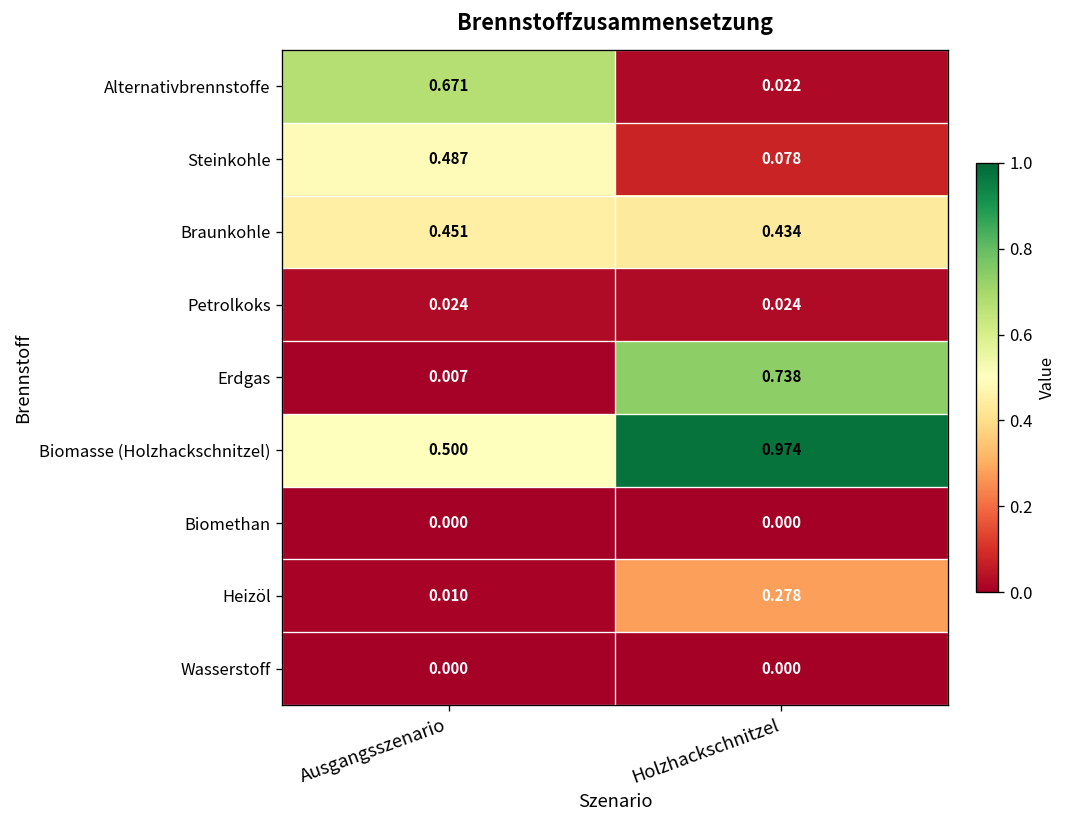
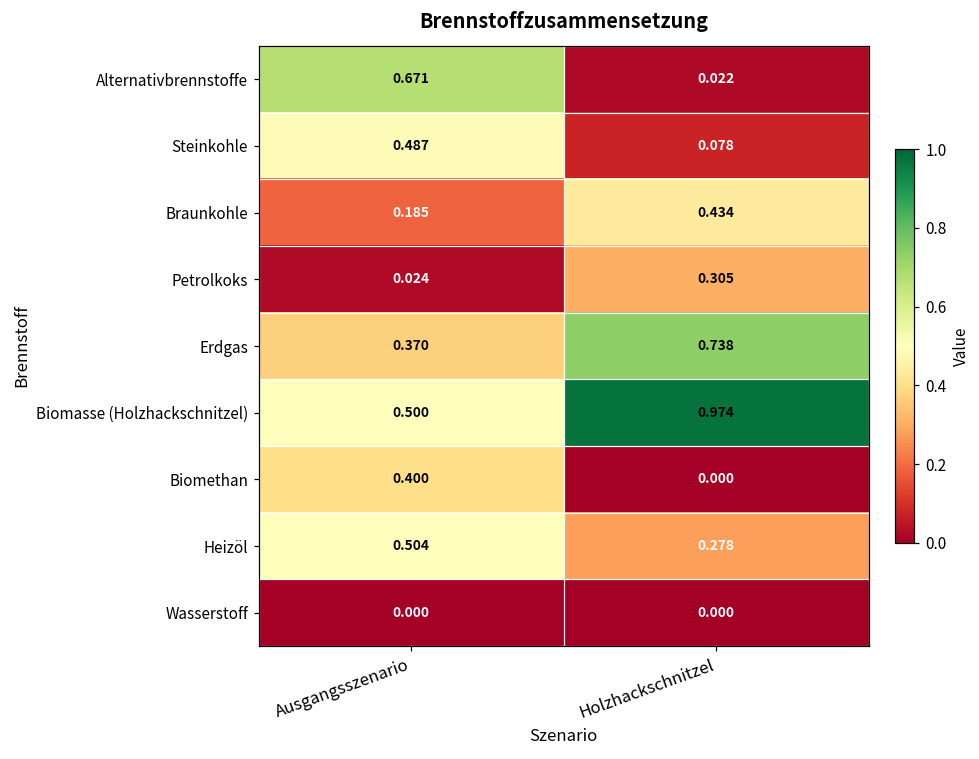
Braunkohle, Ausgangsszenario: 0.451 -> 0.185
Petrolkoks, Holzhackschnitzel: 0.024 -> 0.305
Erdgas, Ausgangsszenario: 0.007 -> 0.370
Biomethan, Ausgangsszenario: 0.000 -> 0.400
Heizöl, Ausgangsszenario: 0.010 -> 0.504
